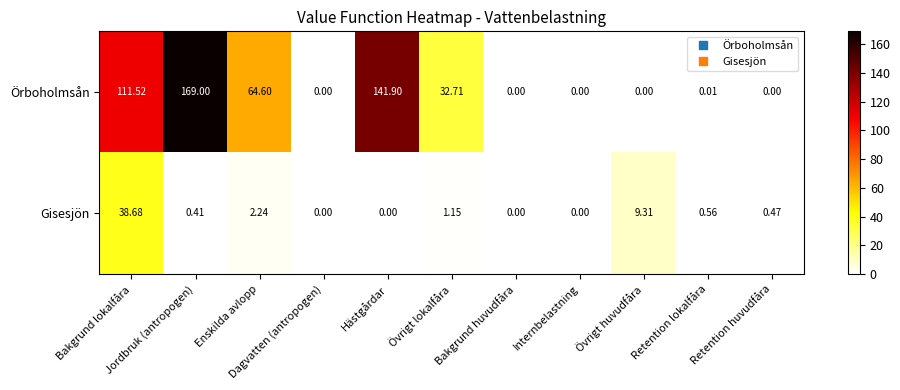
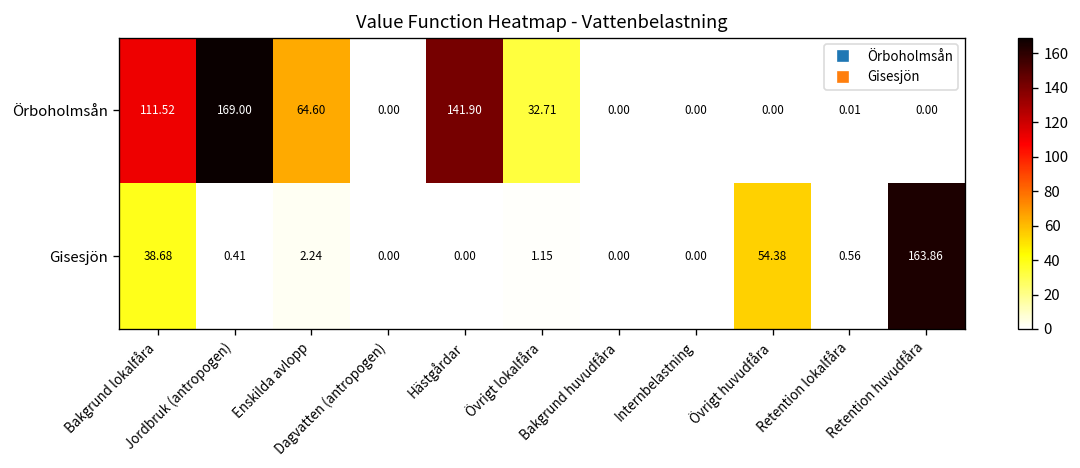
Gisesjön, Övrigt huvudfåra: 9.31 -> 54.38
Gisesjön, Retention huvudfåra: 0.47 -> 163.86
